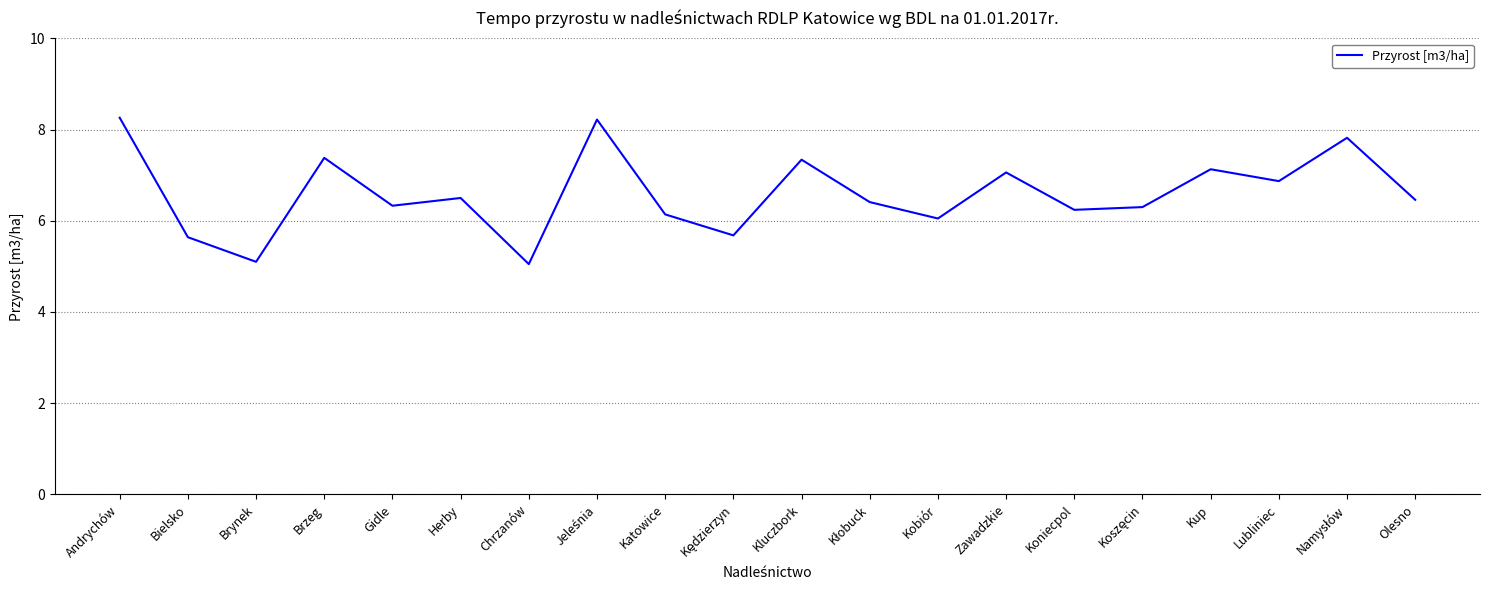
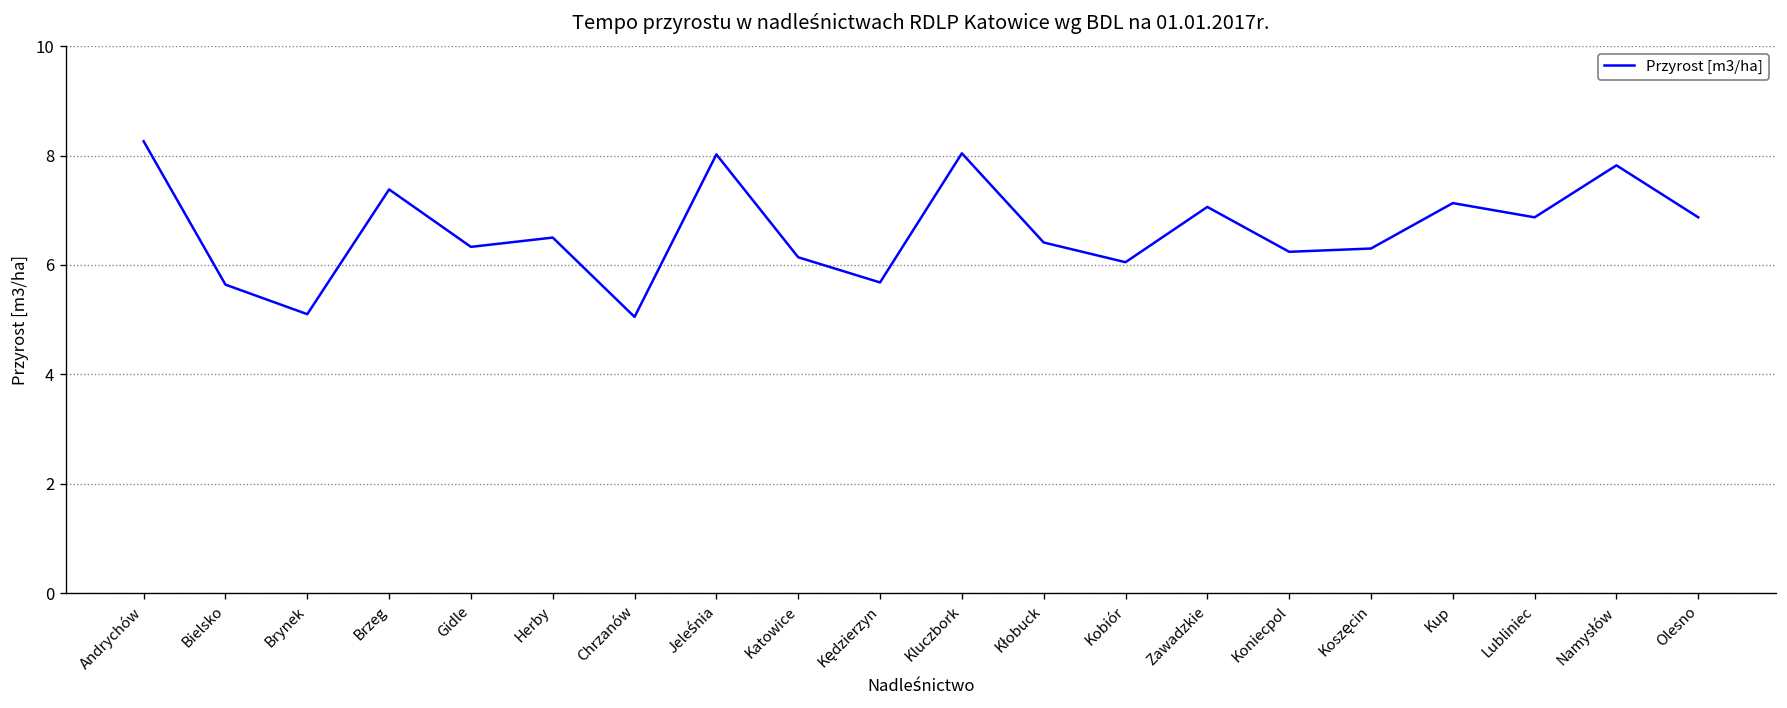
Jeleśnia: 8.2 -> 8.0
Kluczbork: 7.3 -> 8.0
Olesno: 6.5 -> 6.9
